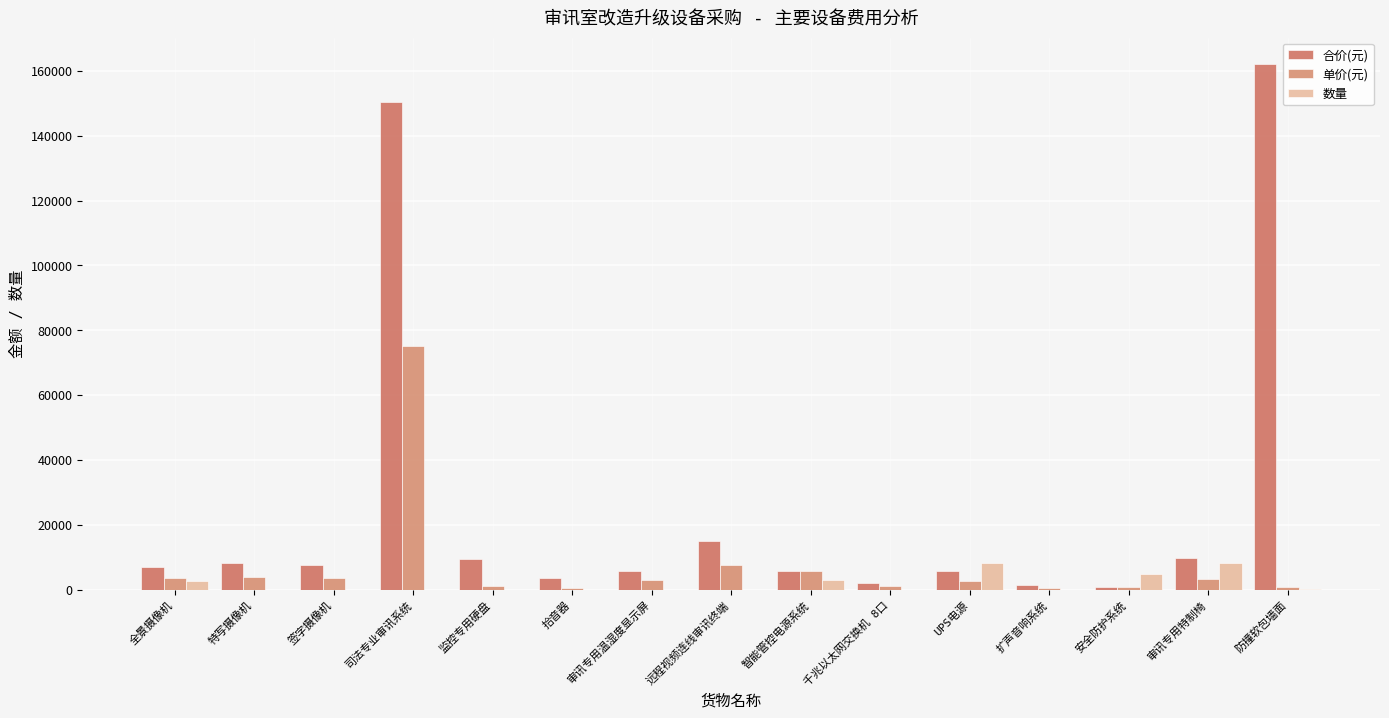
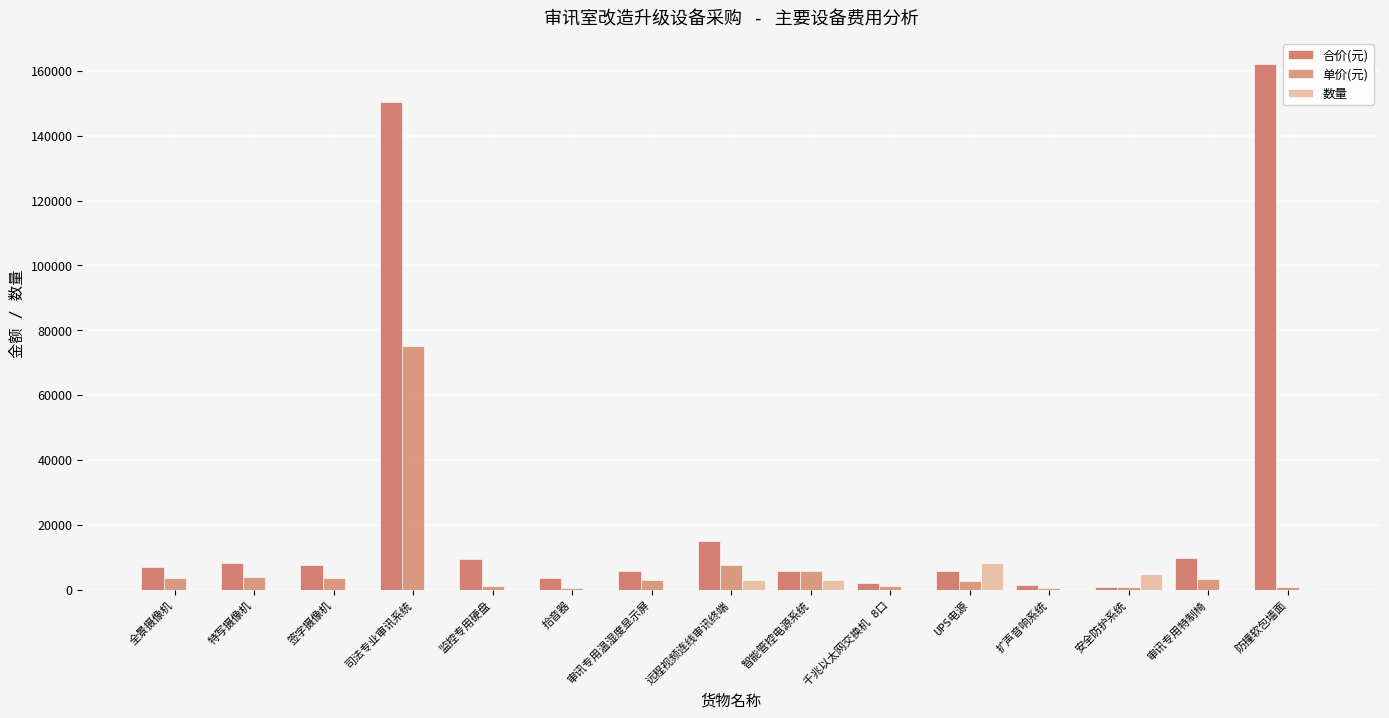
数量, 全景摄像机: 3000 -> 0
数量, 远程视频连线审讯终端: 0 -> 3000
数量, 审讯专用特制椅: 8000 -> 0
